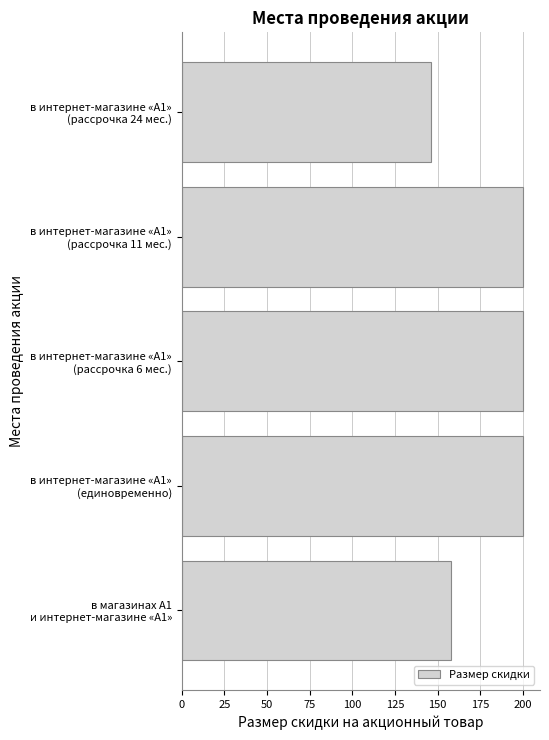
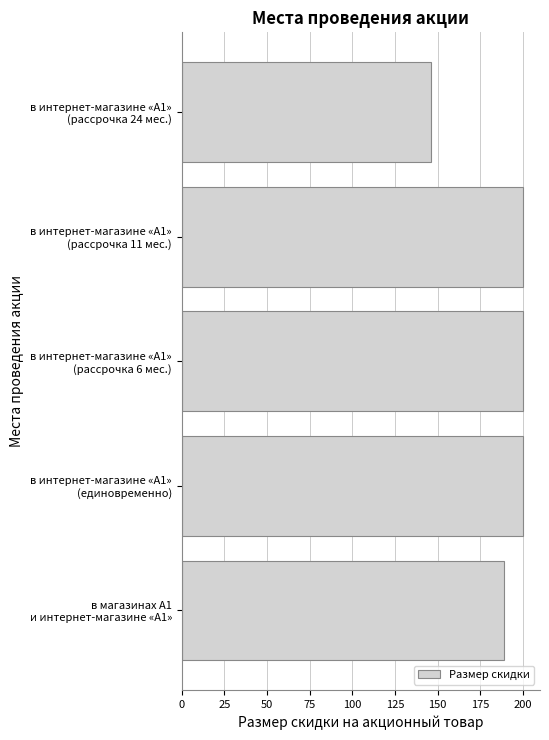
в магазинах А1 и интернет-магазине «А1»: 158 -> 189
